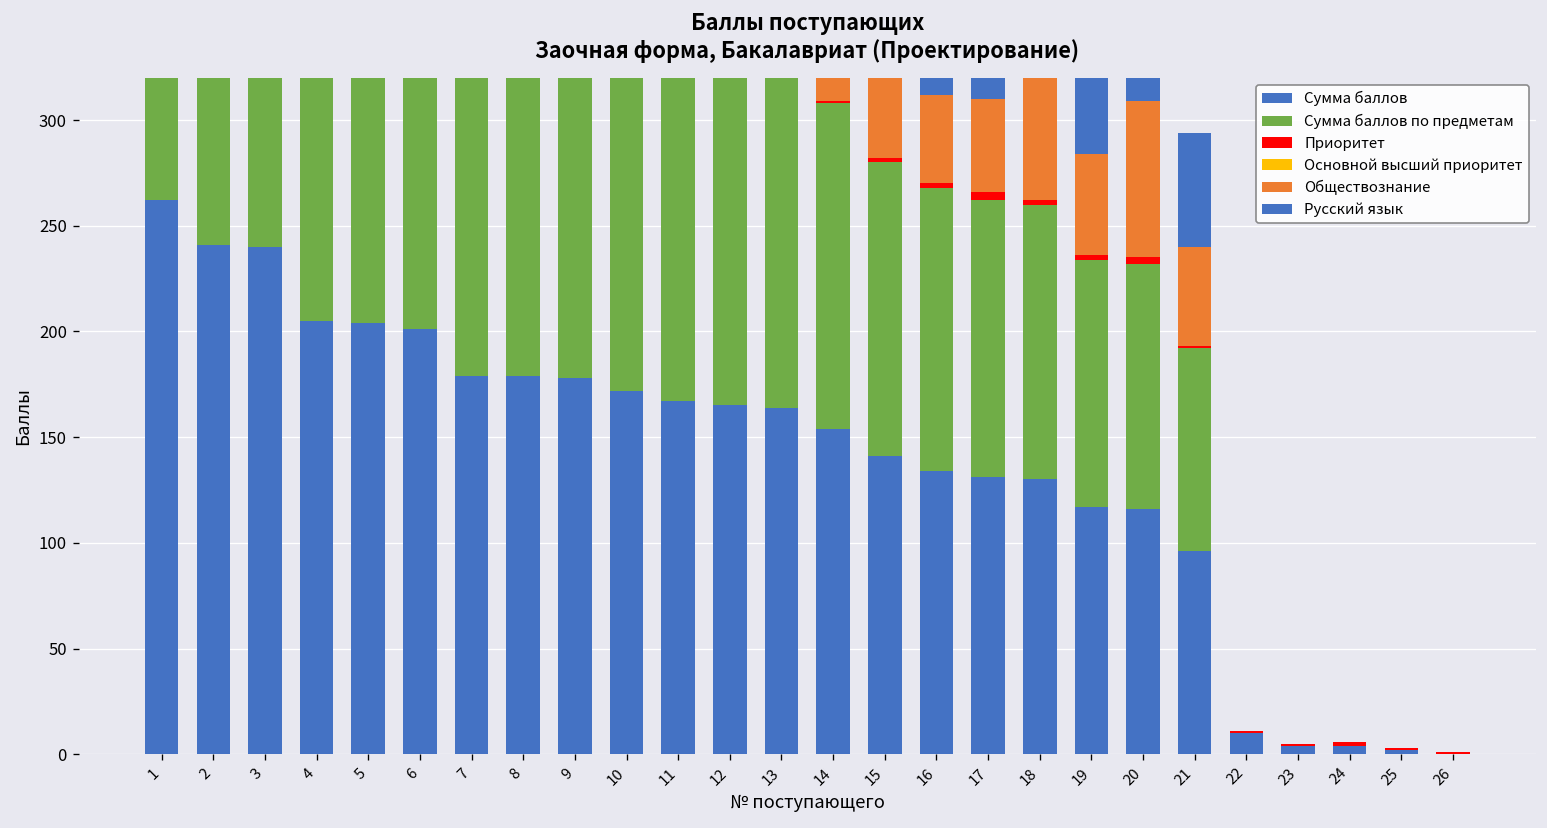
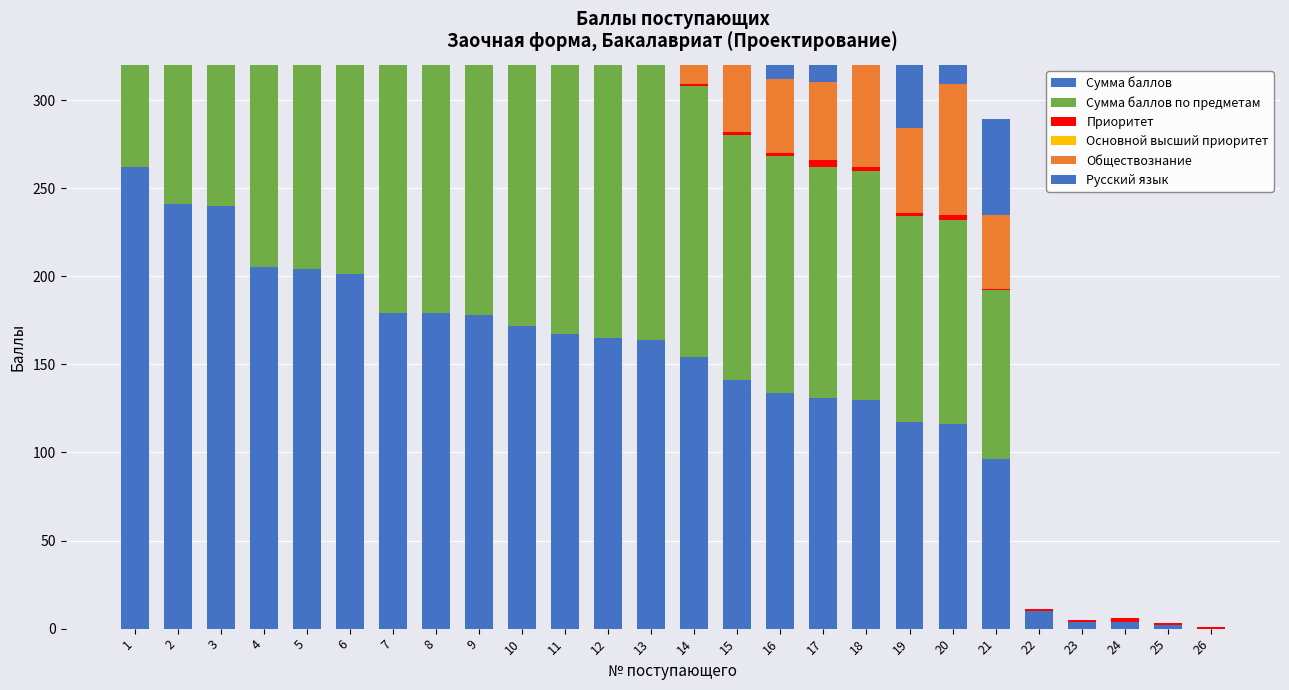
Обществознание, 21: 47 -> 42
